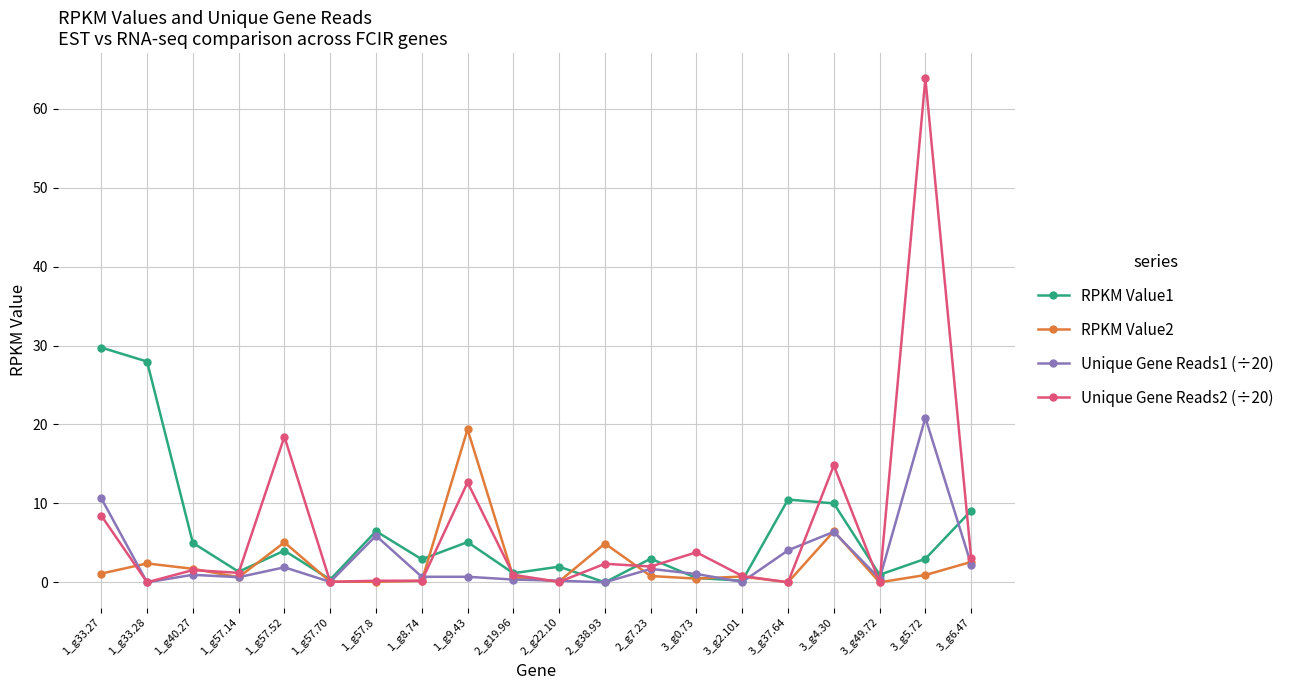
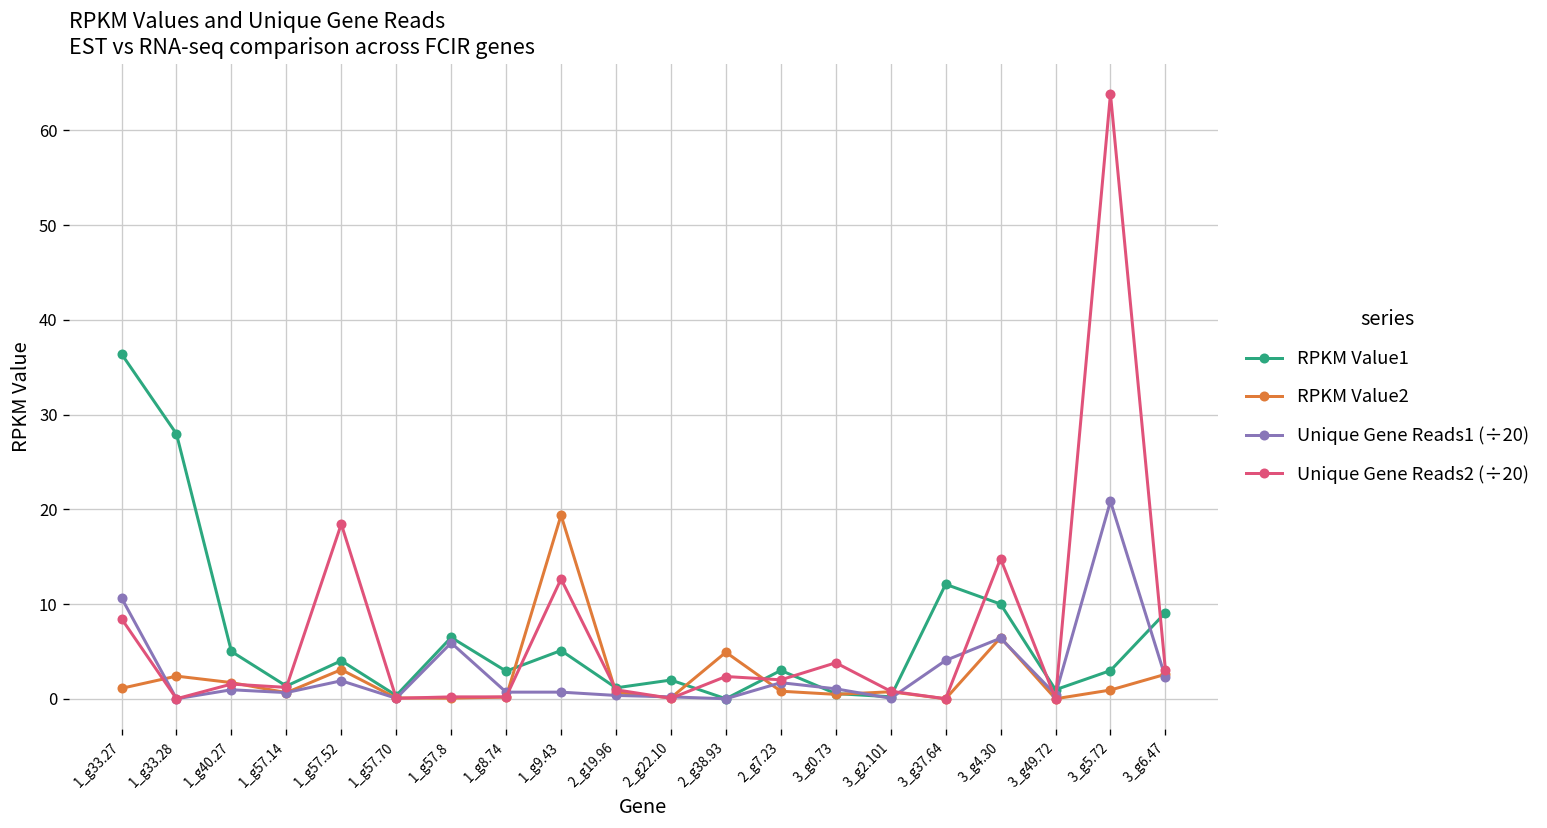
RPKM Value1, 1_g33.27: 30 -> 36
RPKM Value2, 1_g57.52: 5 -> 3
RPKM Value1, 3_g37.64: 10 -> 12
